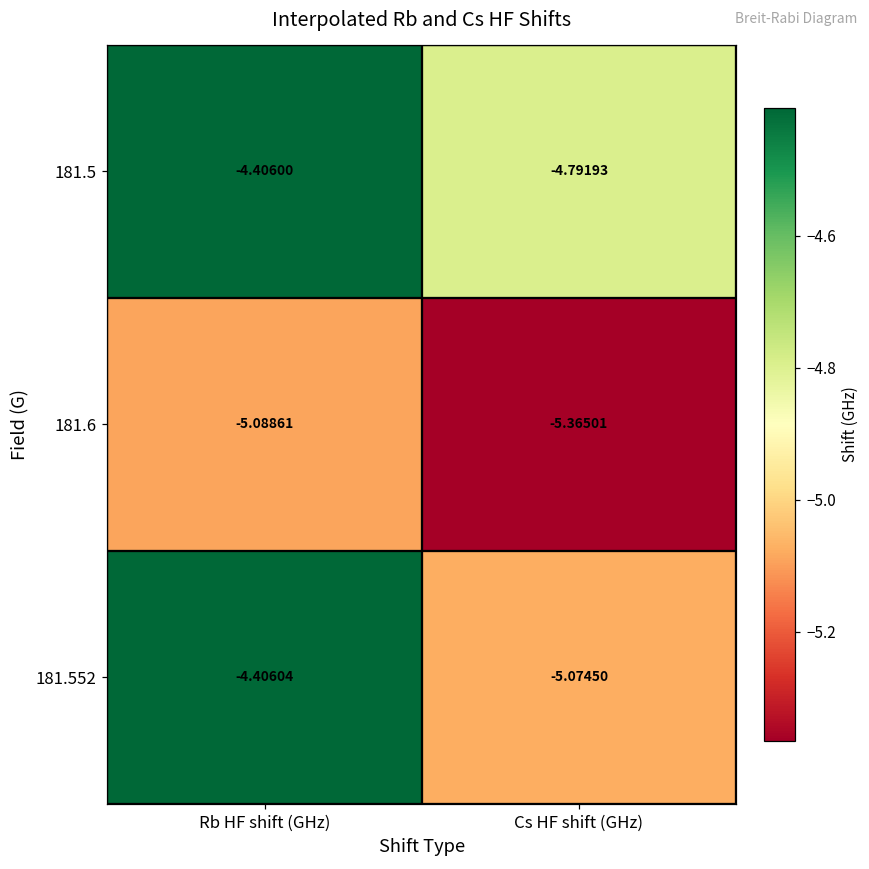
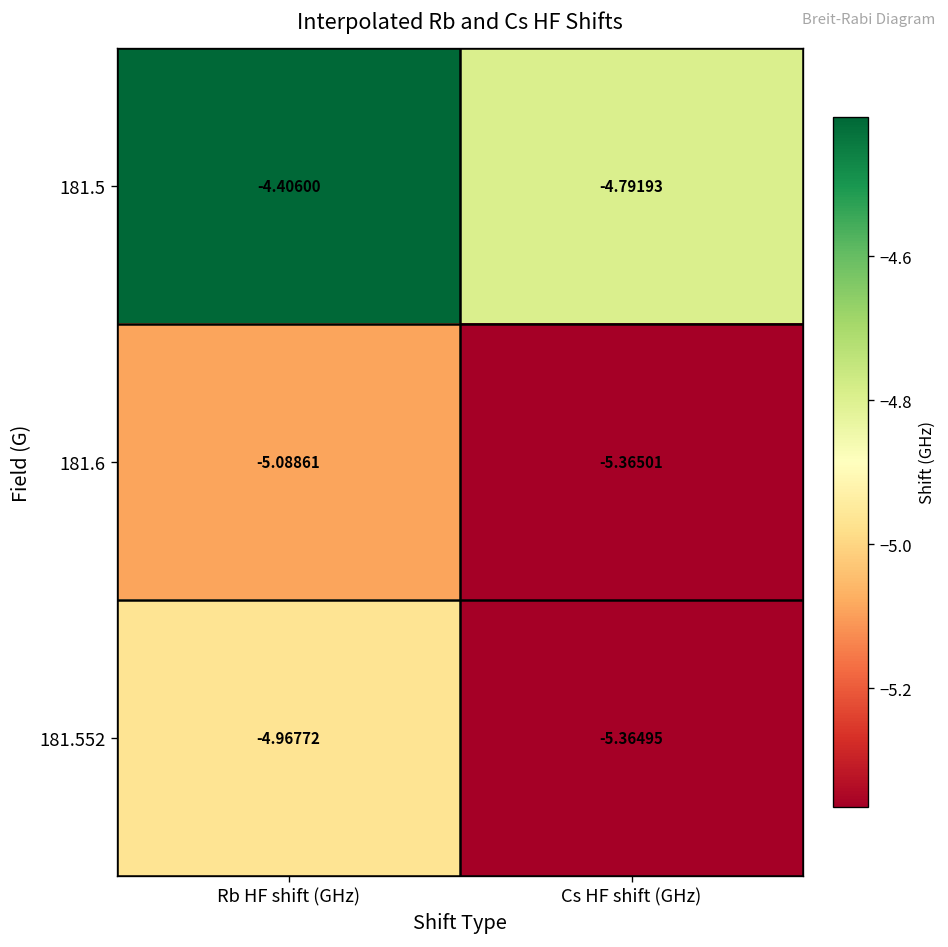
181.552, Rb HF shift (GHz): -4.40604 -> -4.96772
181.552, Cs HF shift (GHz): -5.07450 -> -5.36495
